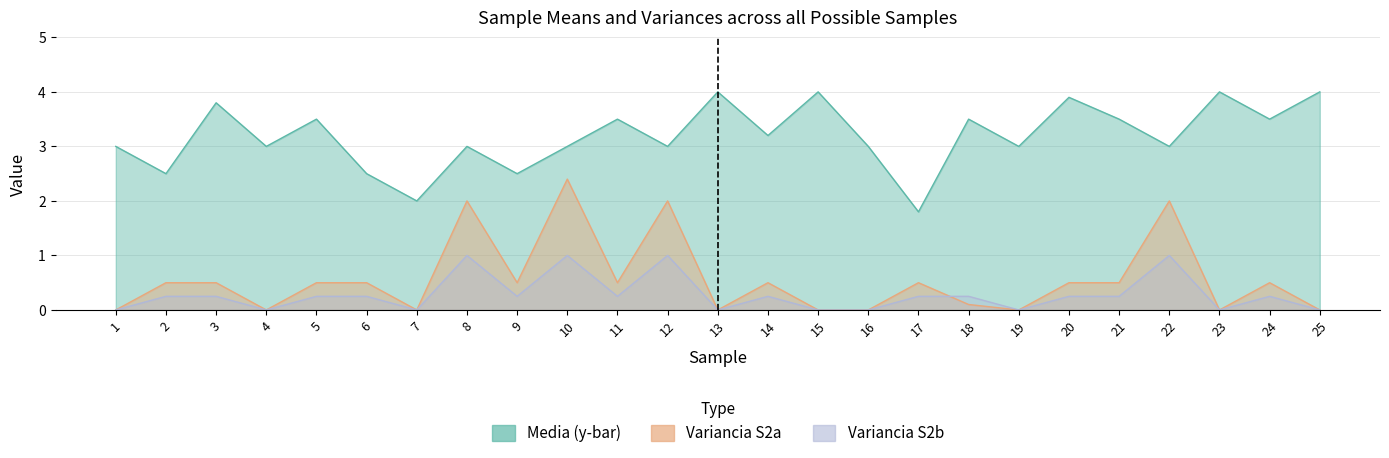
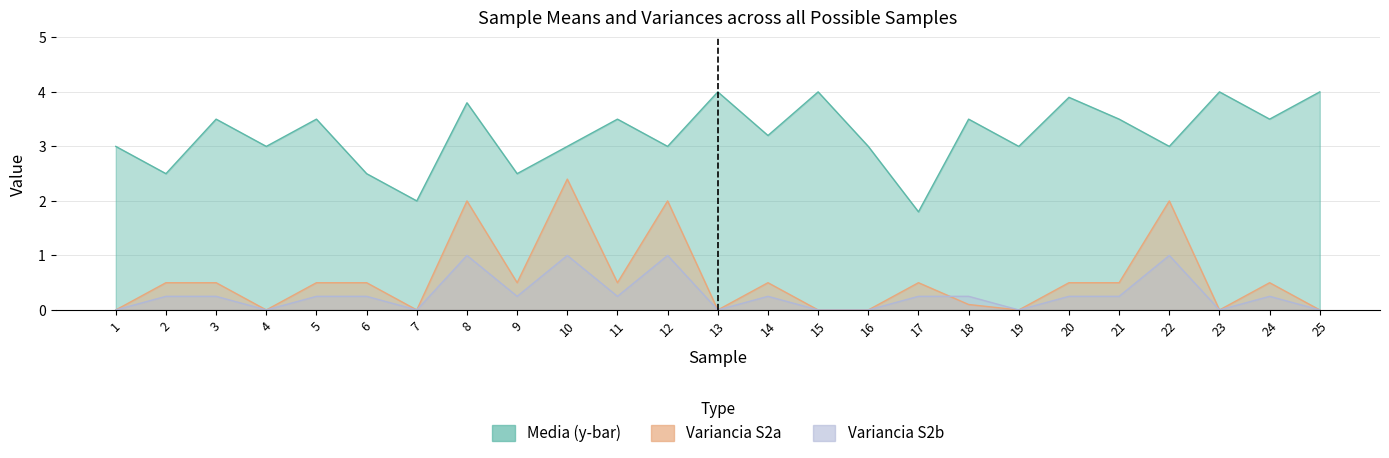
Media (y-bar), 3: 3.8 -> 3.5
Media (y-bar), 8: 3.0 -> 3.8
